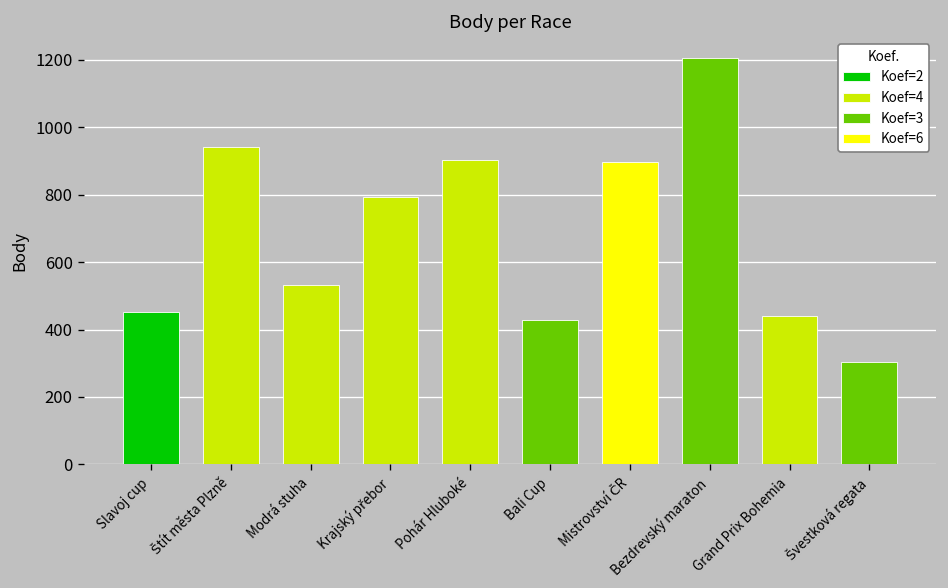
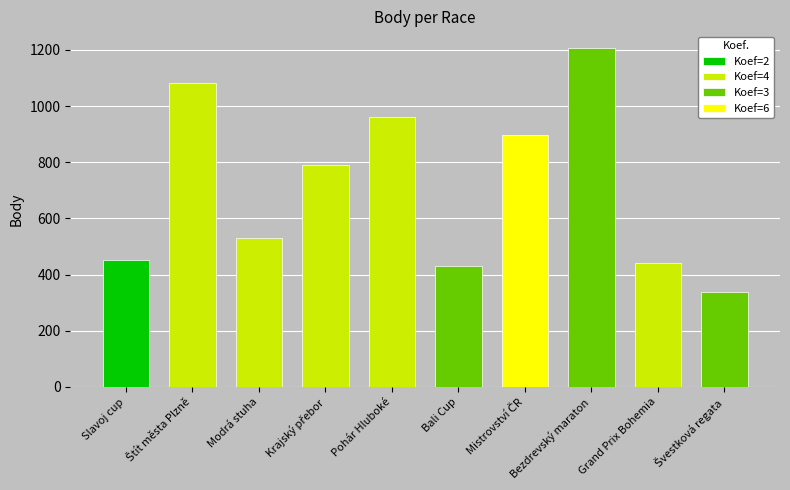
Štít města Plzně: 940 -> 1080
Pohár Hluboké: 900 -> 960
Švestková regata: 300 -> 340
